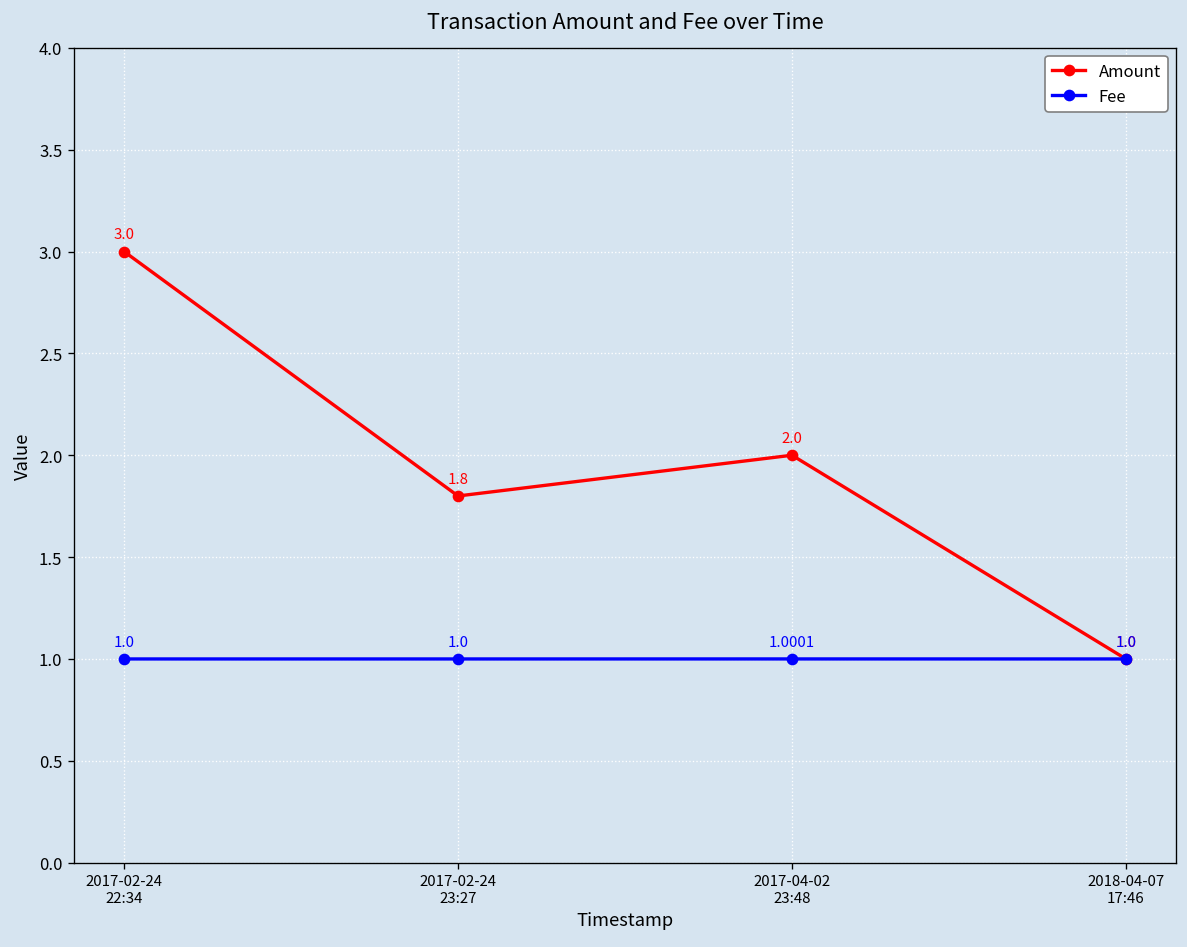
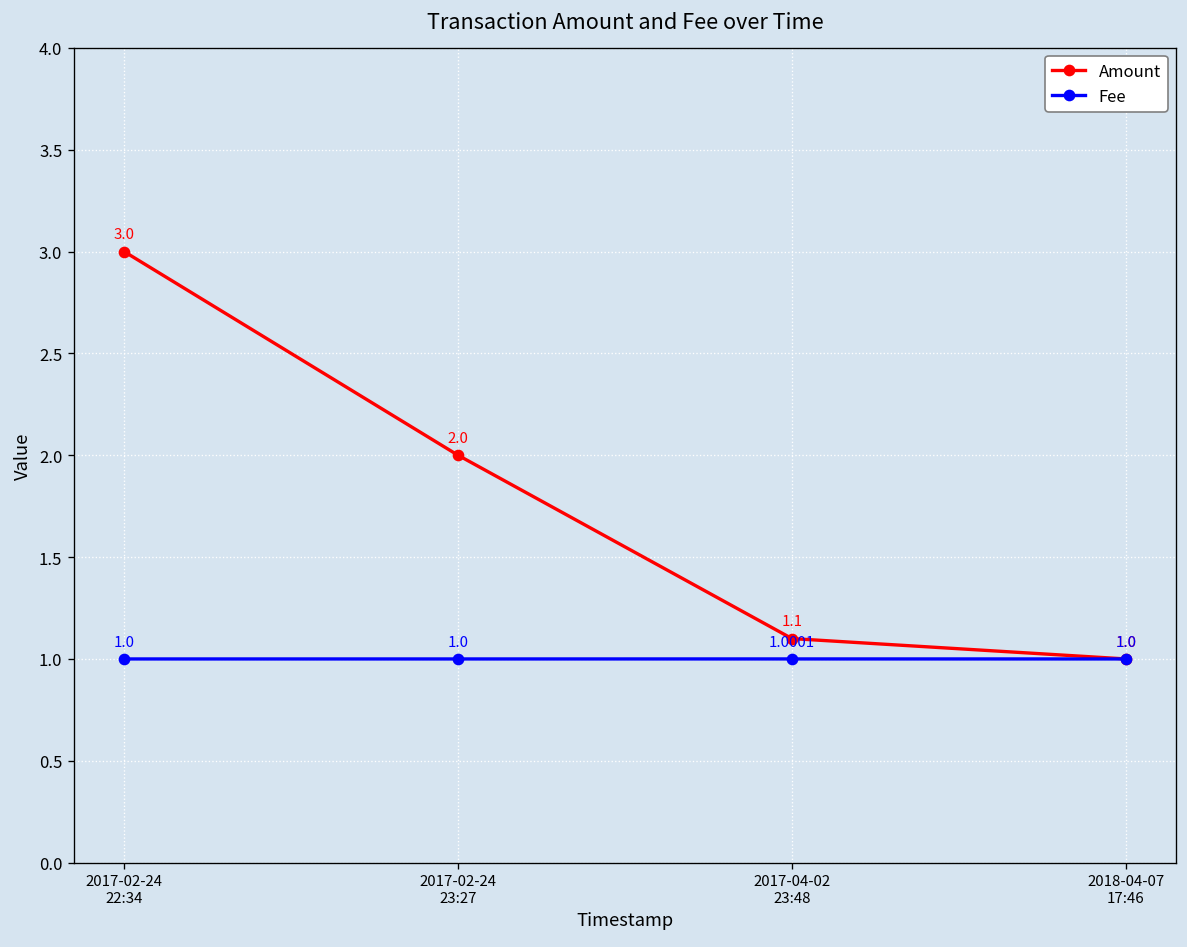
Amount, 2017-02-24 23:27: 1.8 -> 2.0
Amount, 2017-04-02 23:48: 2.0 -> 1.1
